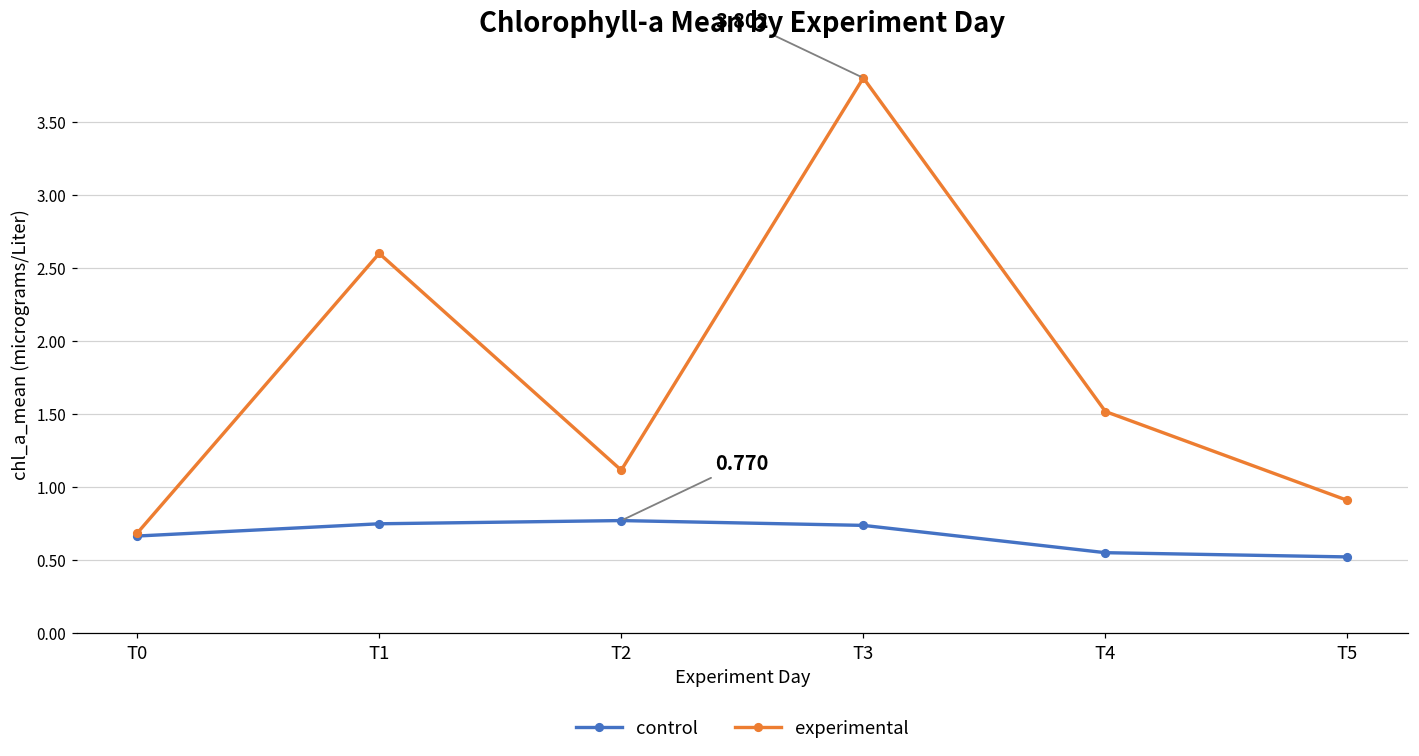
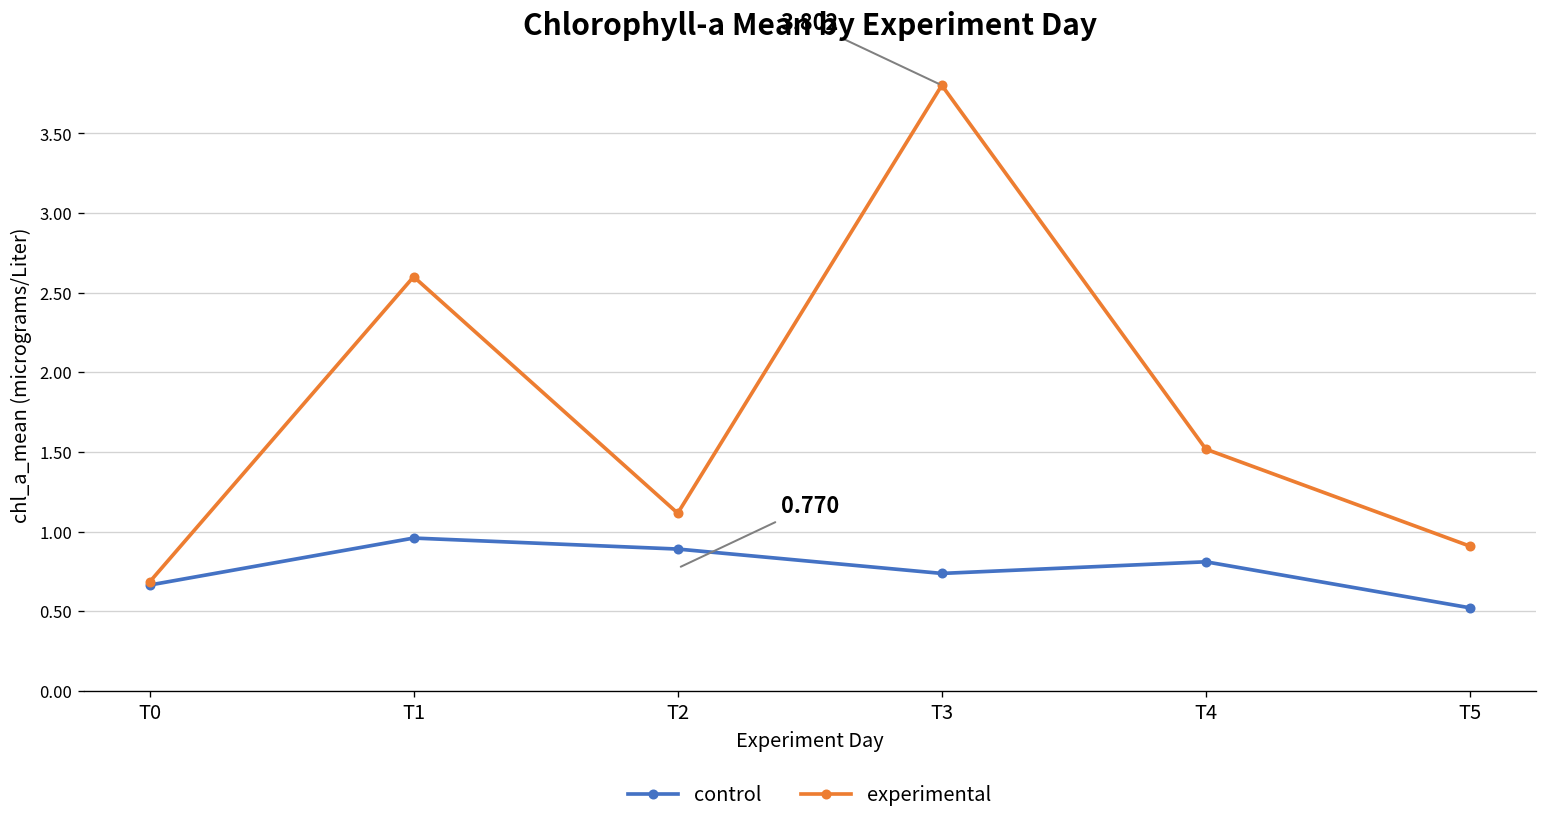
control, T1: 0.75 -> 0.96
control, T2: 0.77 -> 0.89
control, T4: 0.55 -> 0.81
